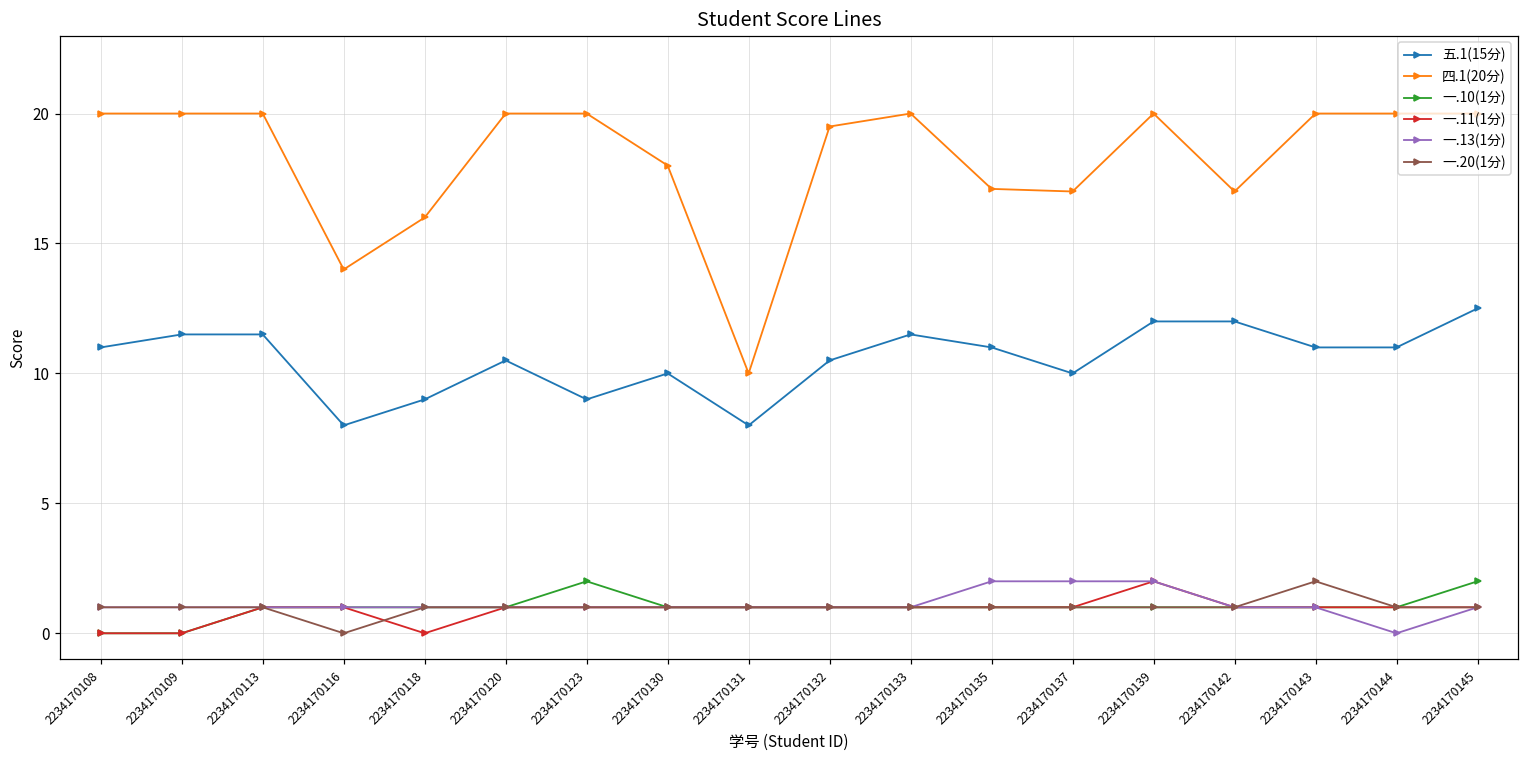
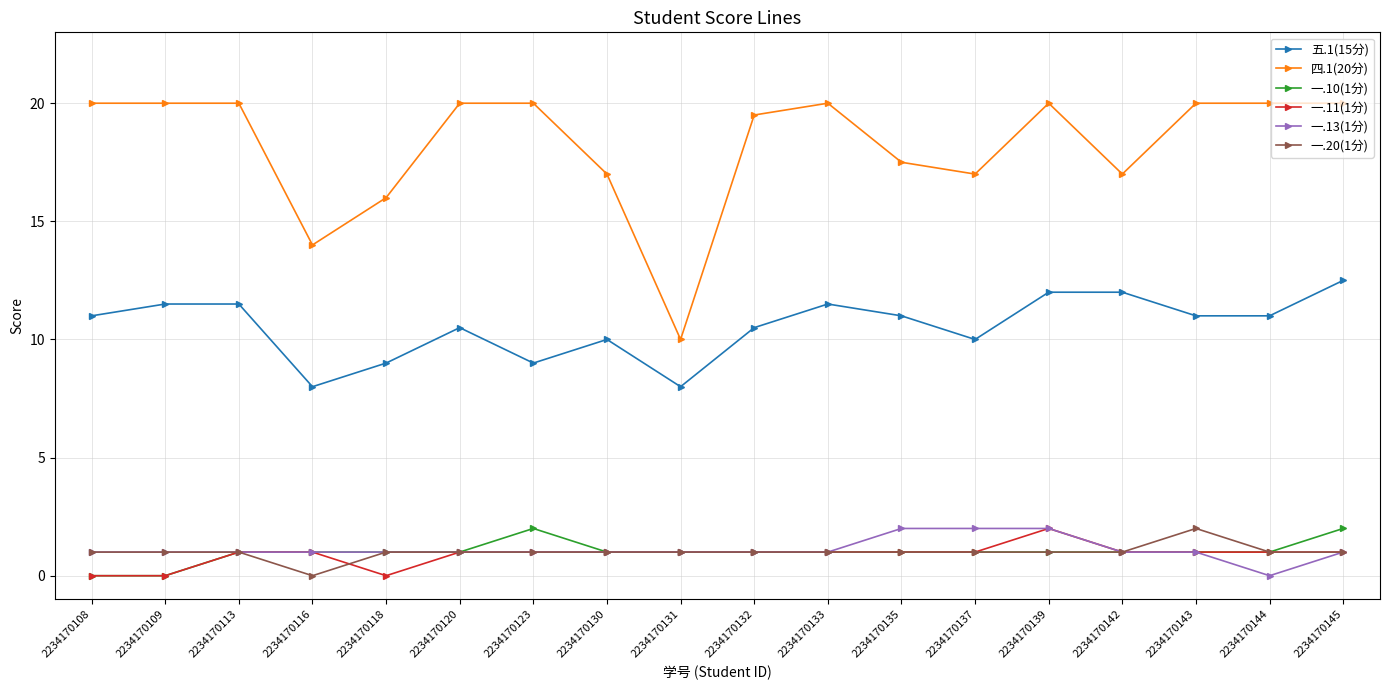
四.1(20分), 2234170130: 18 -> 17
四.1(20分), 2234170135: 17.1 -> 17.5
